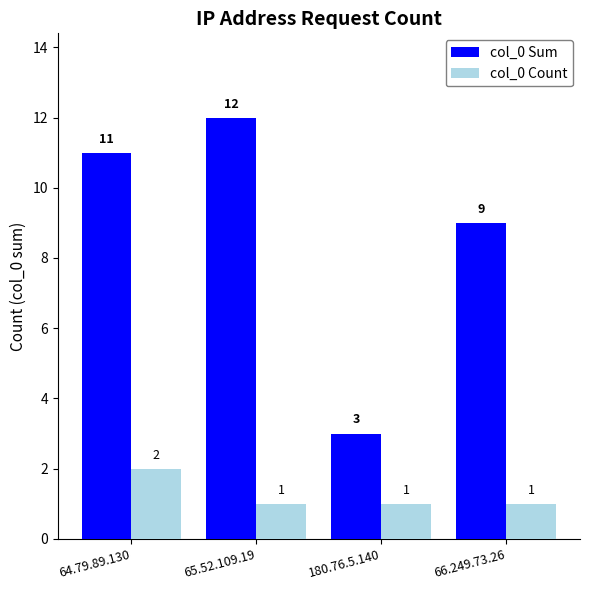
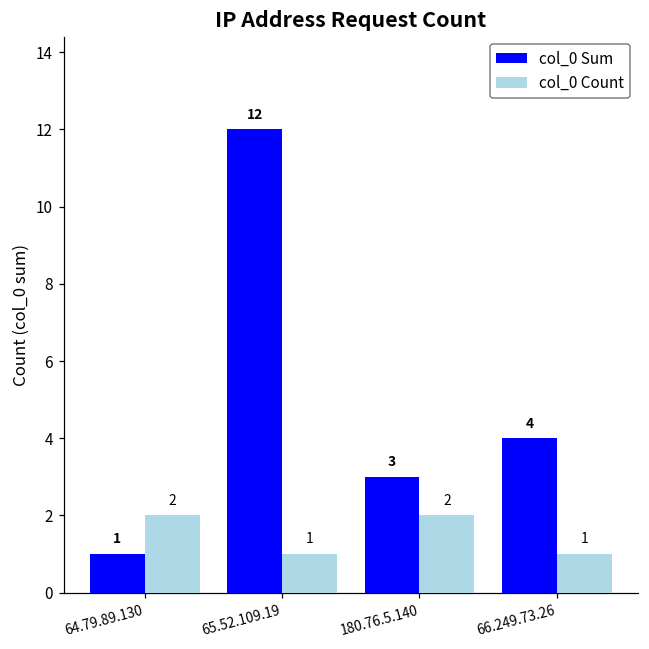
col_0 Sum, 64.79.89.130: 11 -> 1
col_0 Count, 180.76.5.140: 1 -> 2
col_0 Sum, 66.249.73.26: 9 -> 4
